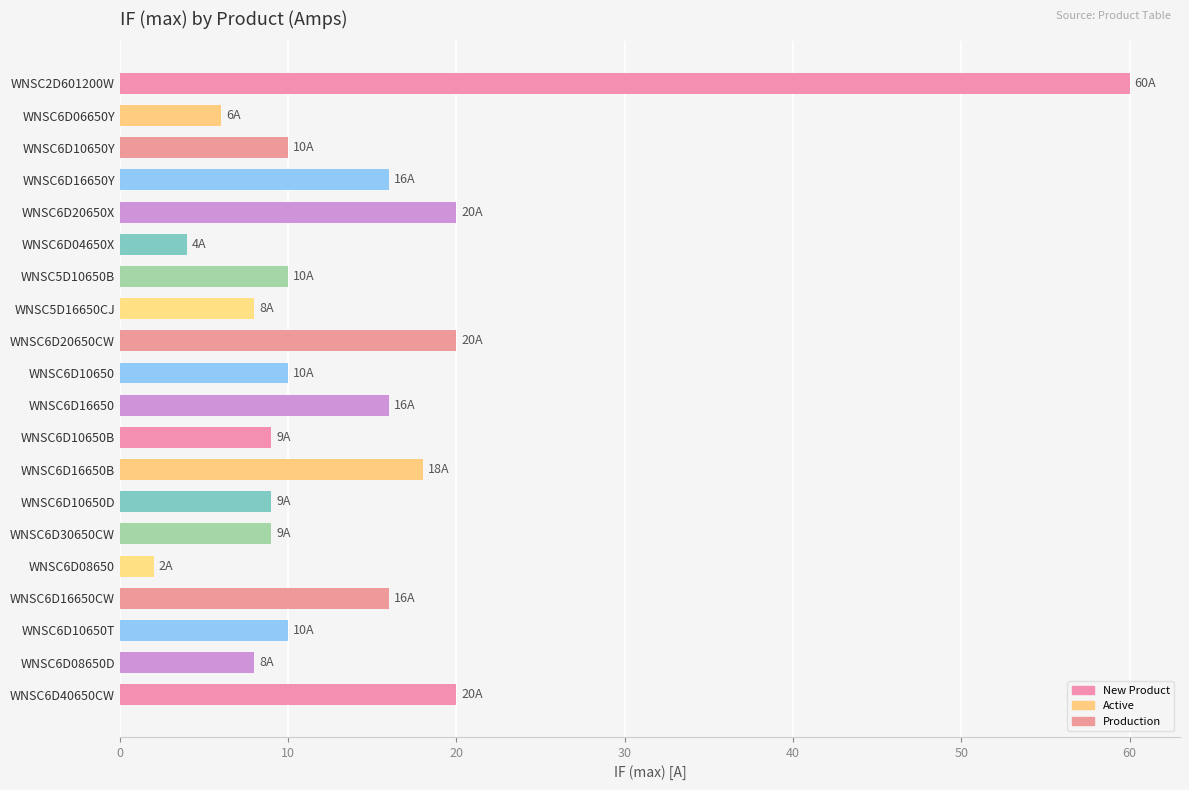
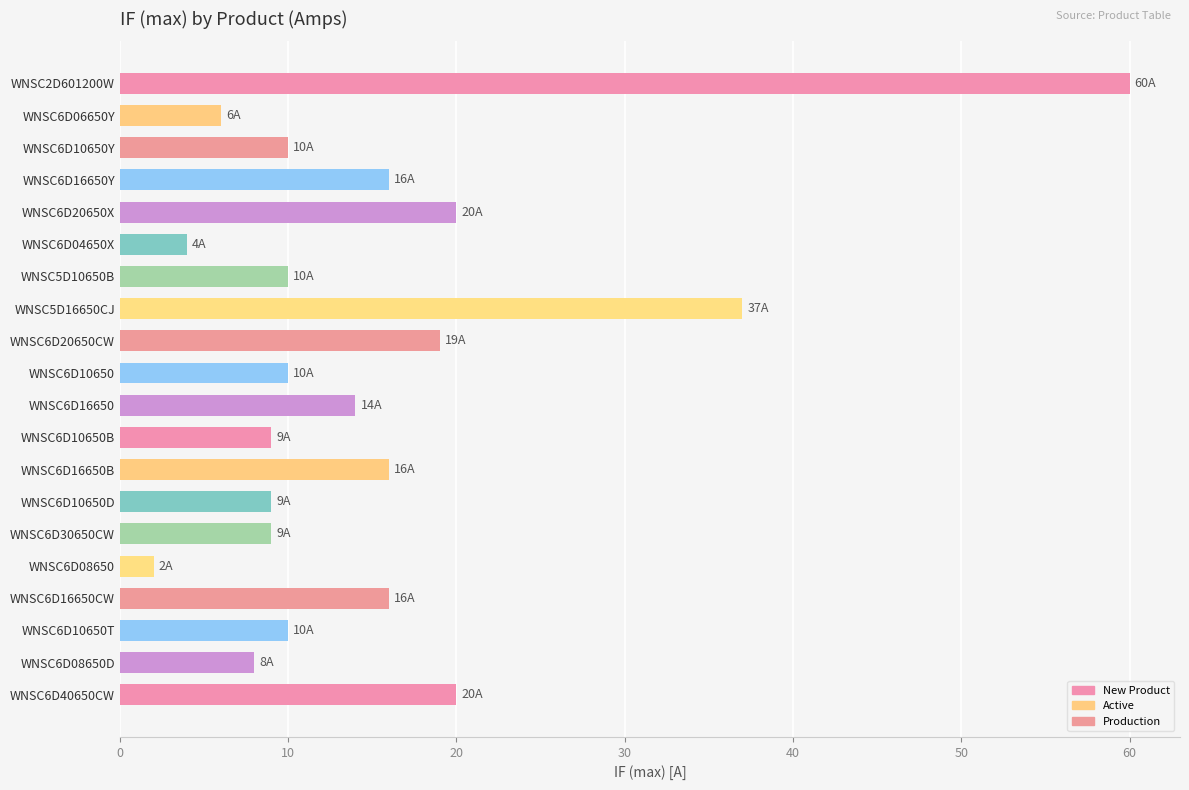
WNSC5D16650CJ: 8A -> 37A
WNSC6D20650CW: 20A -> 19A
WNSC6D16650: 16A -> 14A
WNSC6D16650B: 18A -> 16A
